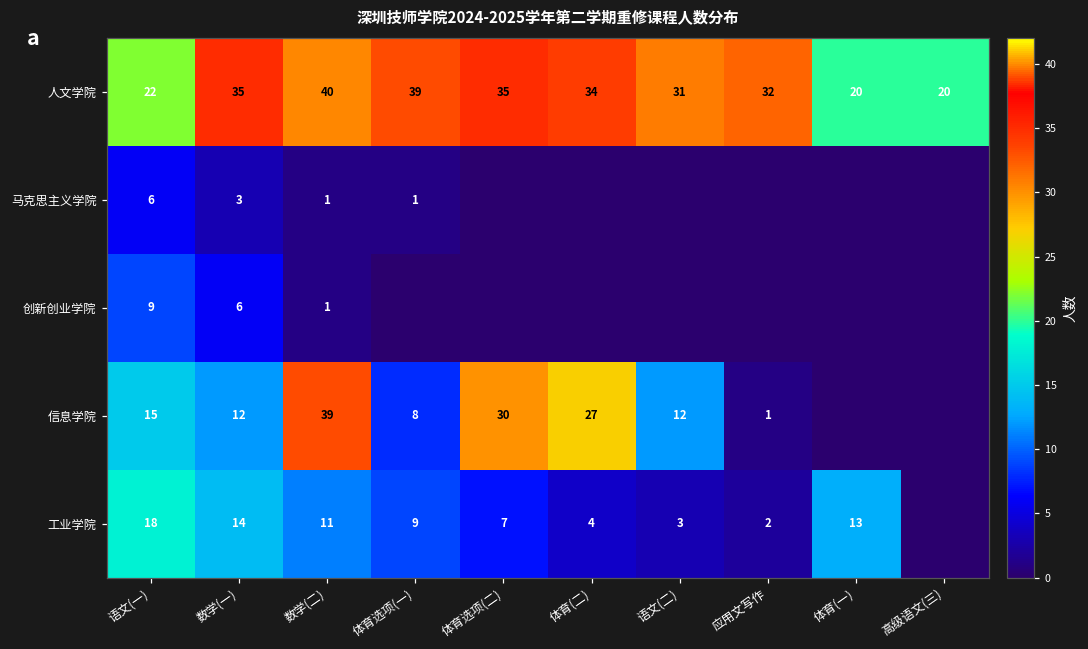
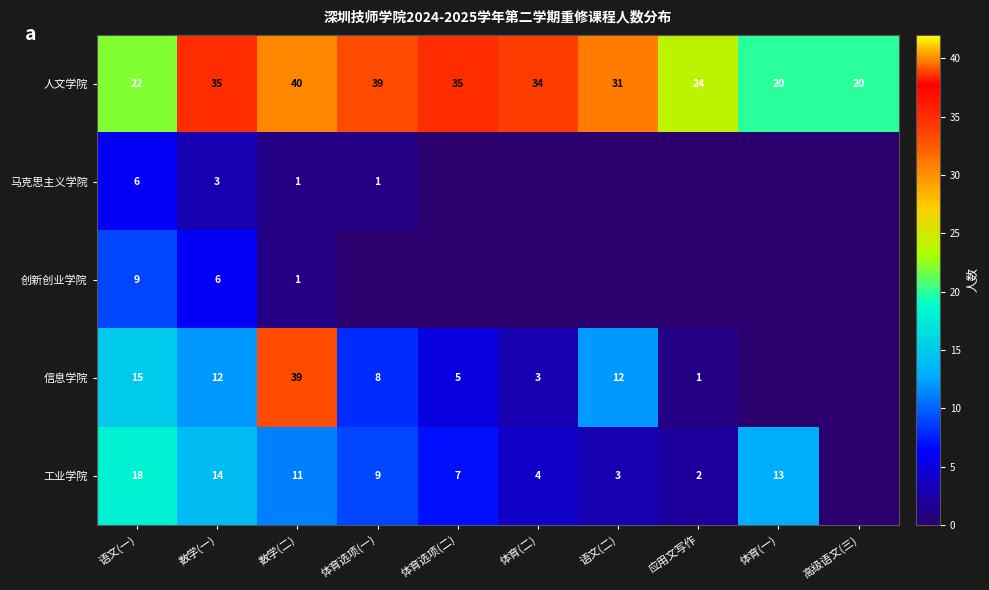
人文学院, 应用文写作: 32 -> 24
信息学院, 体育选项(二): 30 -> 5
信息学院, 体育(二): 27 -> 3
